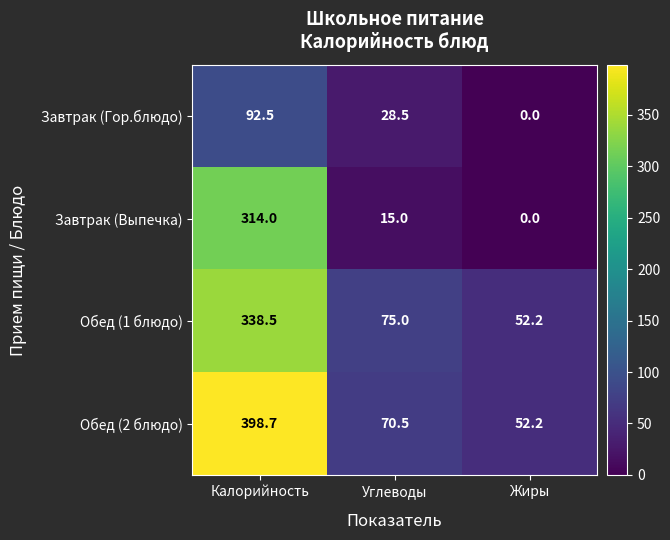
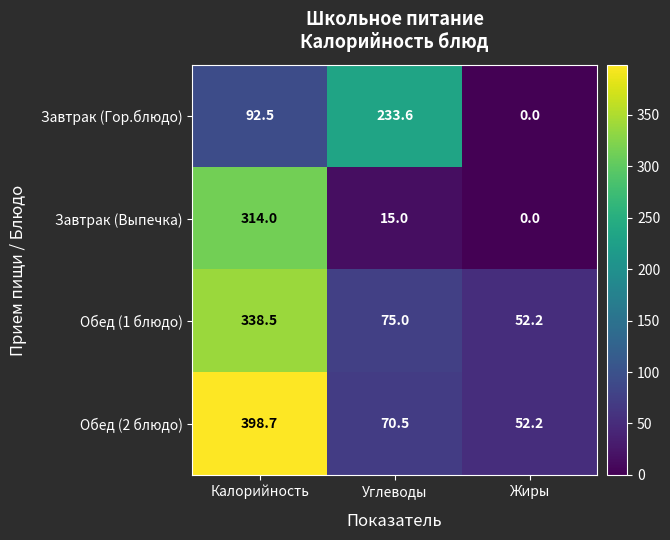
Завтрак (Гор.блюдо), Углеводы: 28.5 -> 233.6
